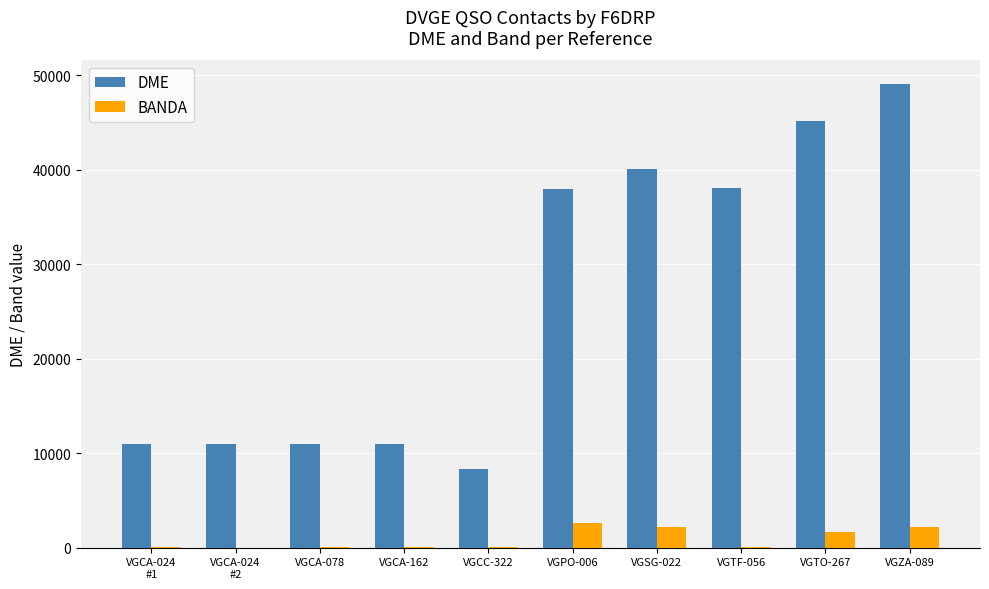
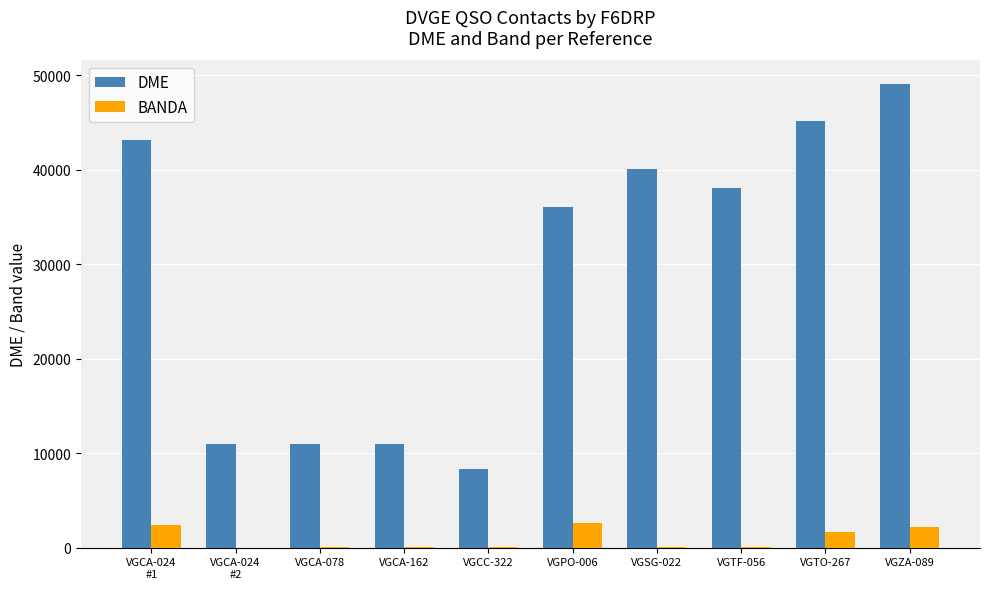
DME, VGCA-024 #1: 11000 -> 43000
BANDA, VGCA-024 #1: 0 -> 2000
DME, VGPO-006: 38000 -> 36000
BANDA, VGSG-022: 2000 -> 0
